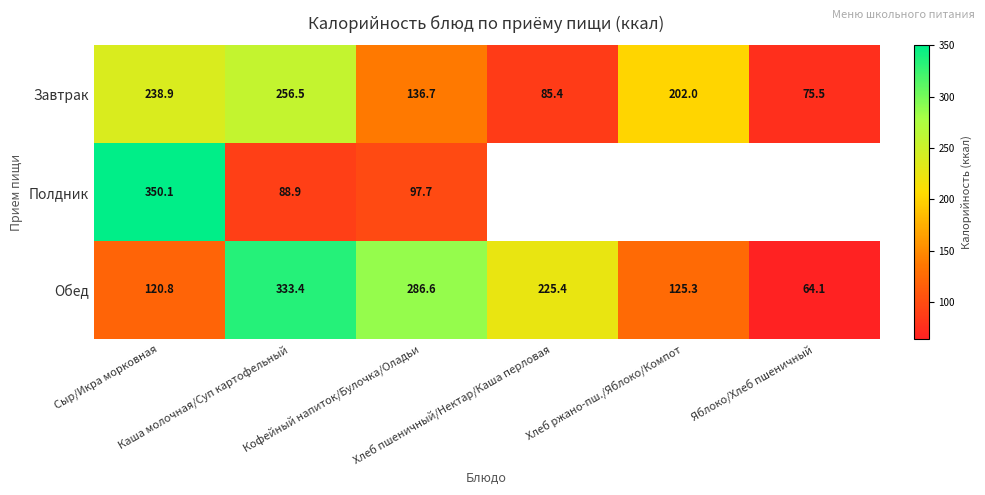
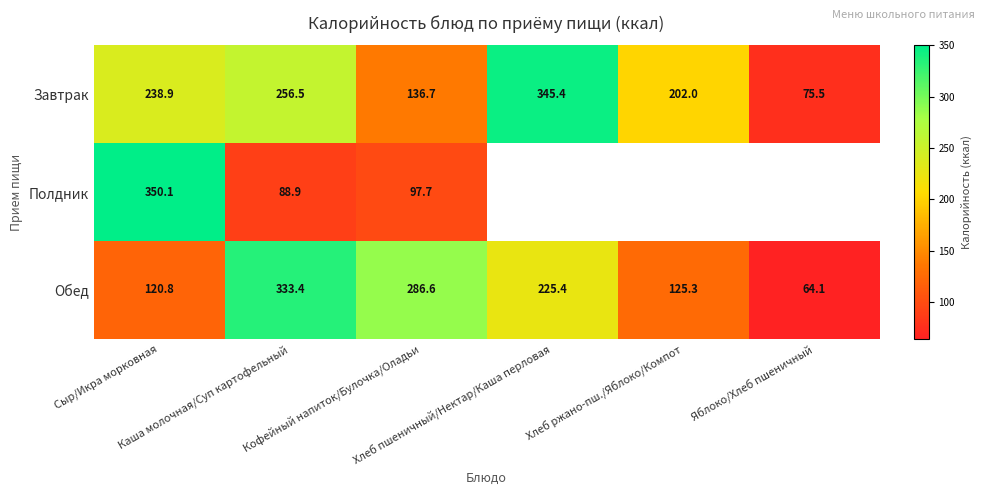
Завтрак, Хлеб пшеничный/Нектар/Каша перловая: 85.4 -> 345.4
